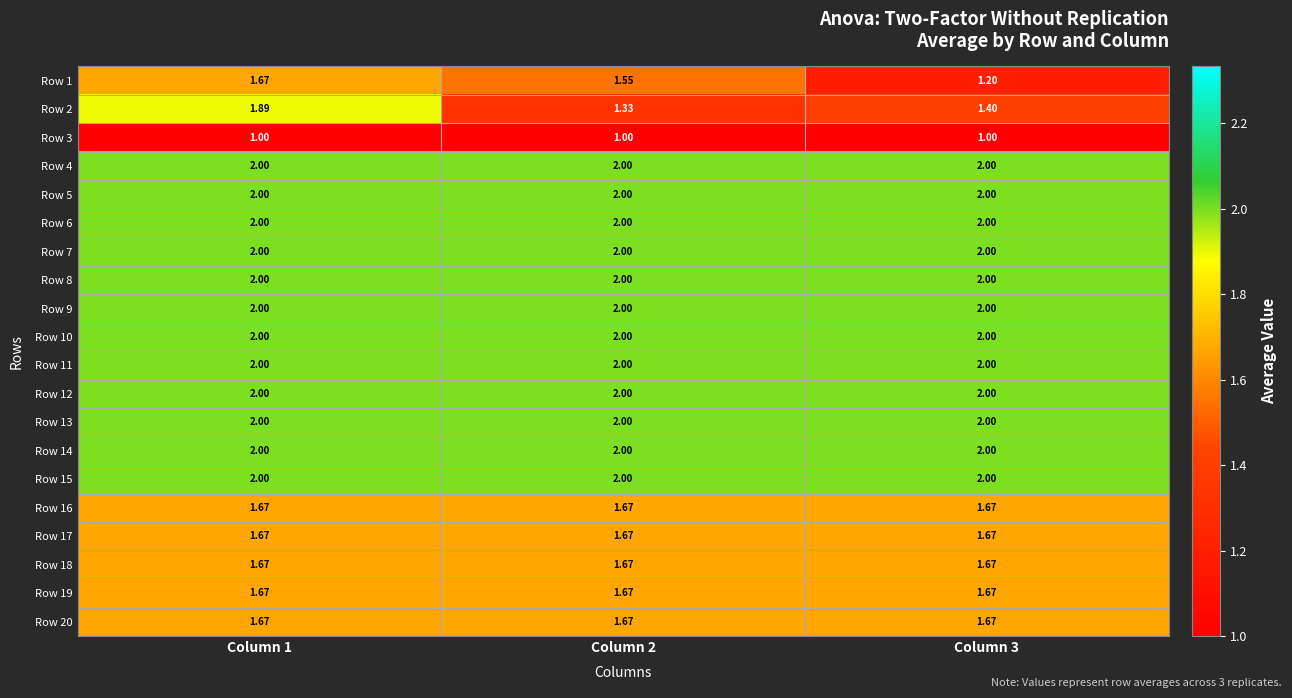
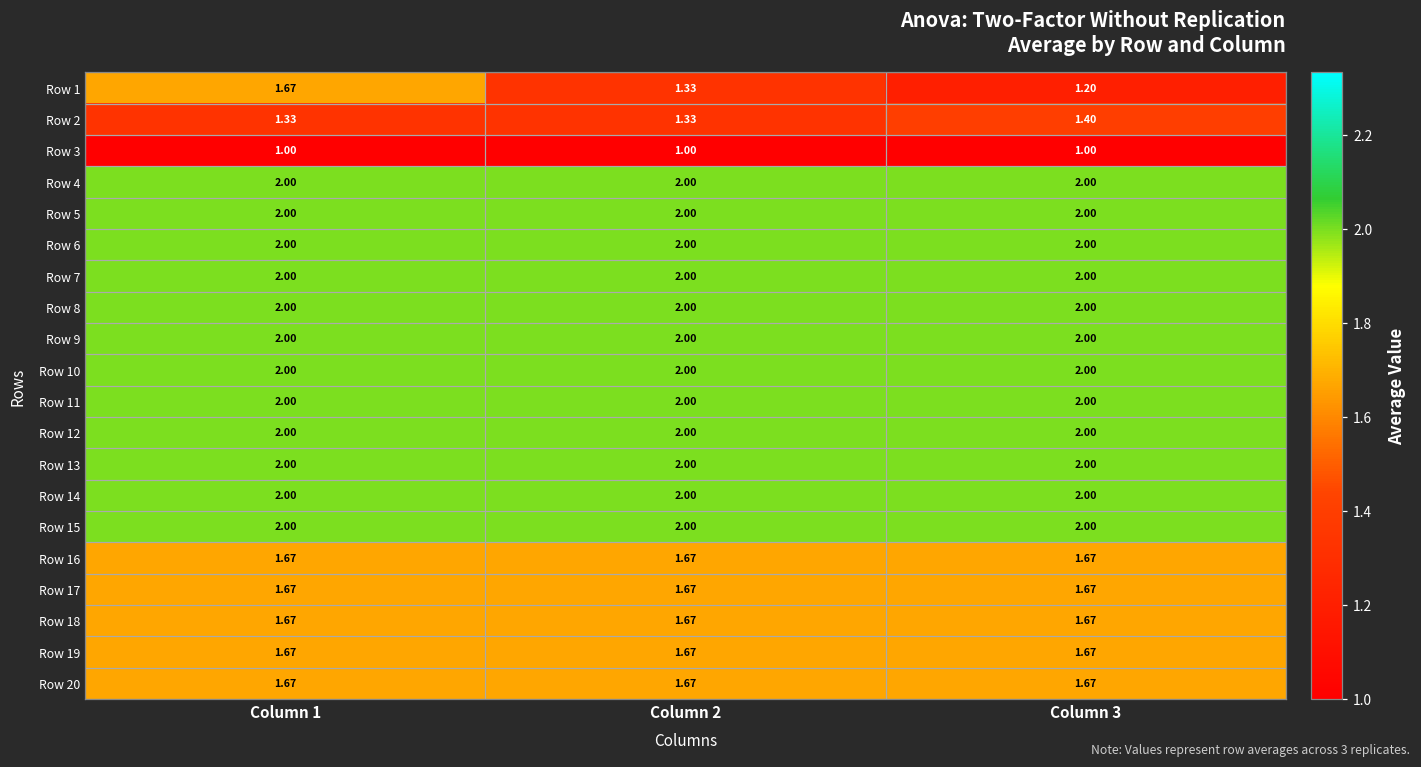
Row 1, Column 2: 1.55 -> 1.33
Row 2, Column 1: 1.89 -> 1.33
